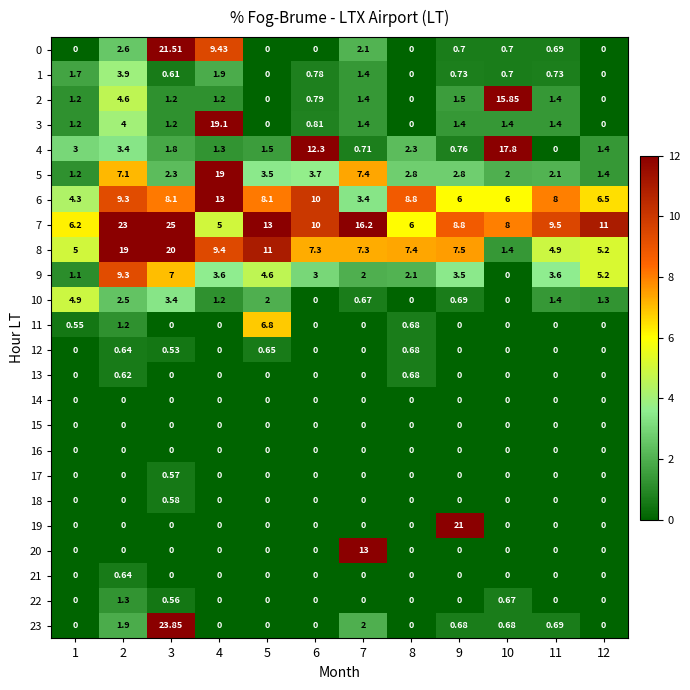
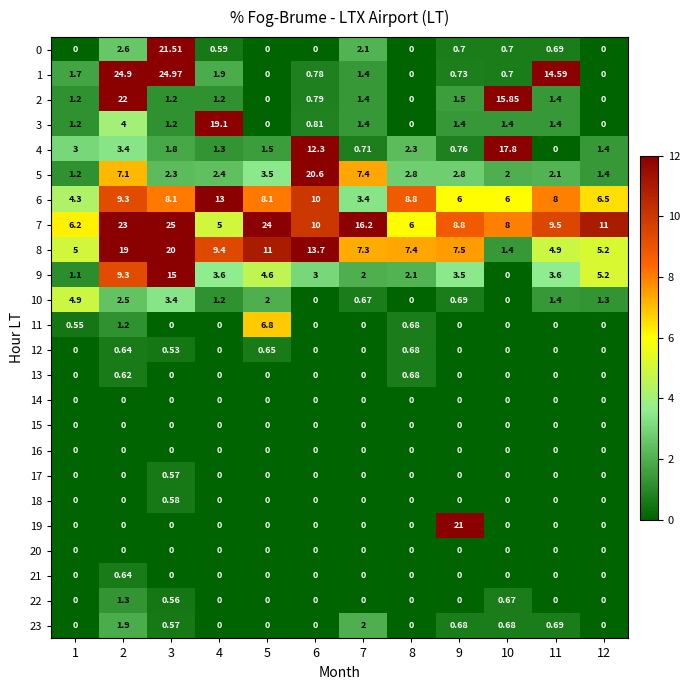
0, 4: 9.43 -> 0.59
1, 2: 3.9 -> 24.9
1, 3: 0.61 -> 24.97
1, 11: 0.73 -> 14.59
2, 2: 4.6 -> 22
5, 4: 19 -> 2.4
5, 6: 3.7 -> 20.6
7, 5: 13 -> 24
8, 6: 7.3 -> 13.7
9, 3: 7 -> 15
20, 7: 13 -> 0
23, 3: 23.85 -> 0.57
